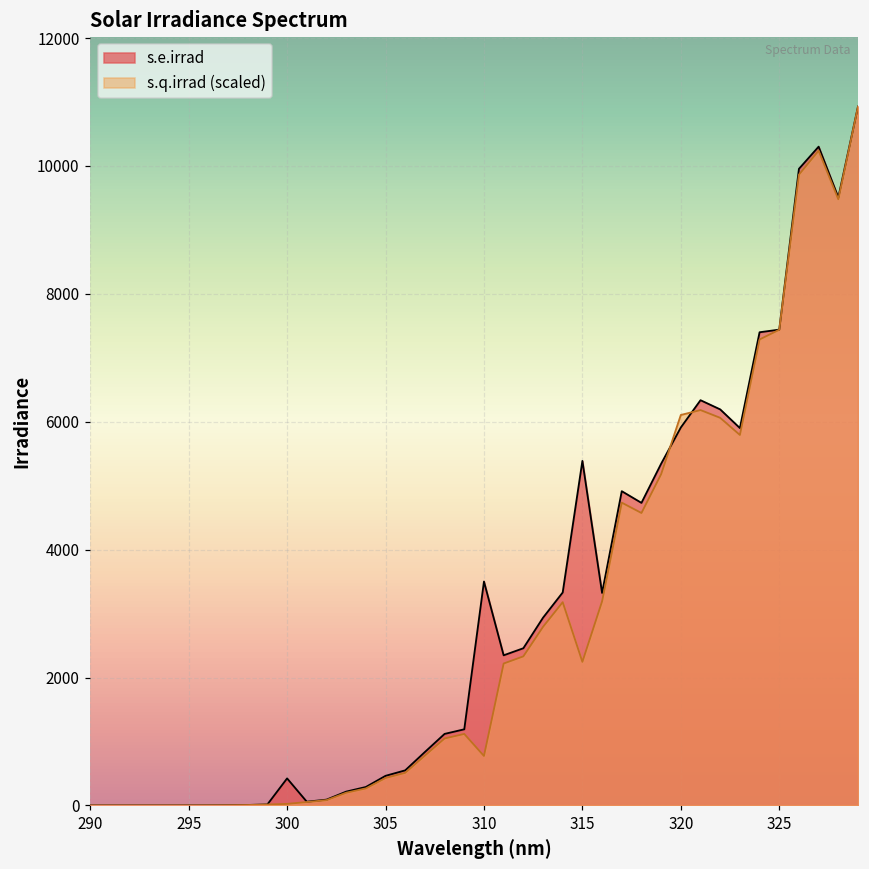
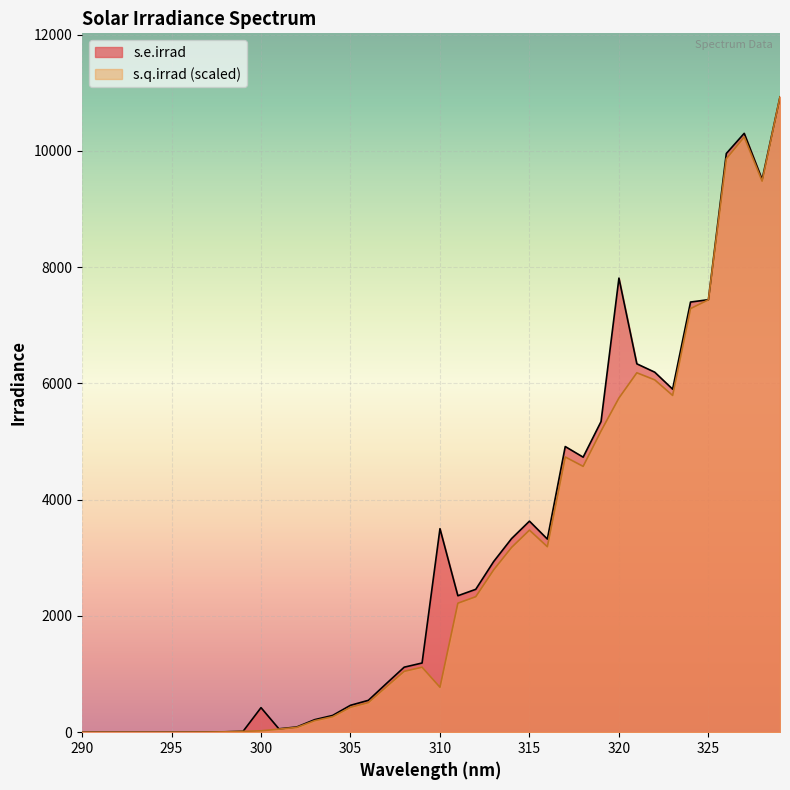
s.e.irrad, 315: 5400 -> 3600
s.q.irrad (scaled), 315: 2200 -> 3500
s.e.irrad, 320: 5900 -> 7800
s.q.irrad (scaled), 320: 6100 -> 5700
